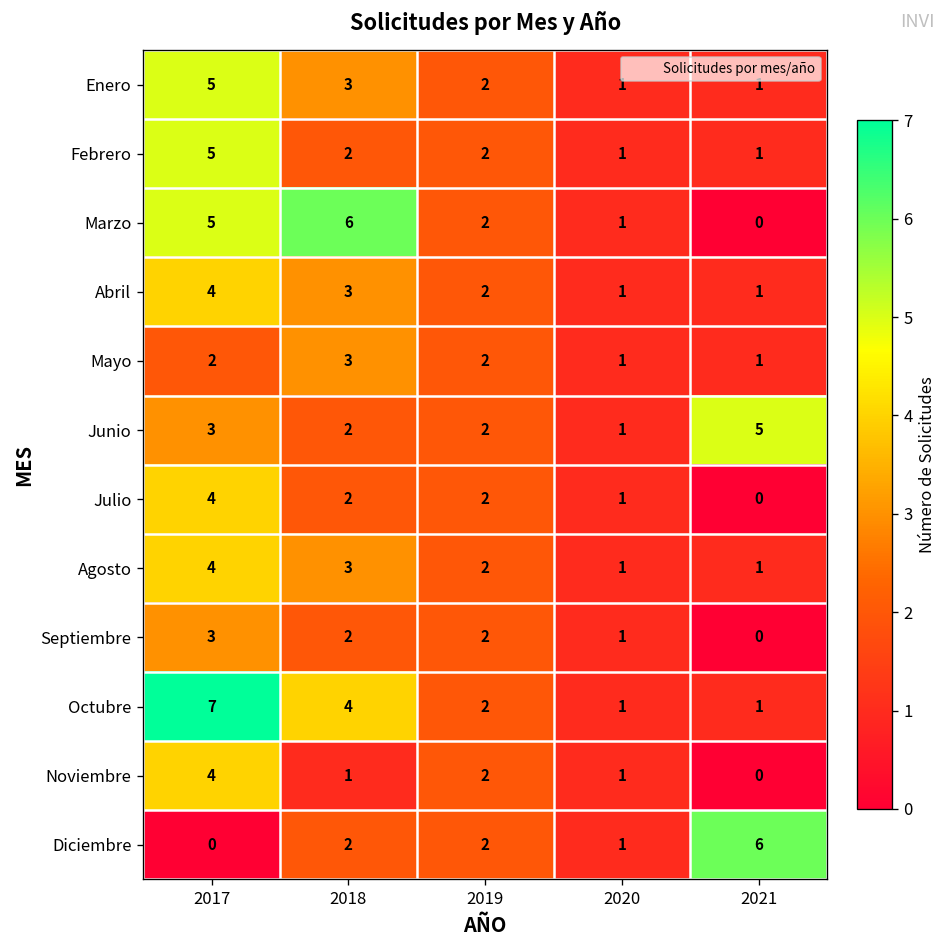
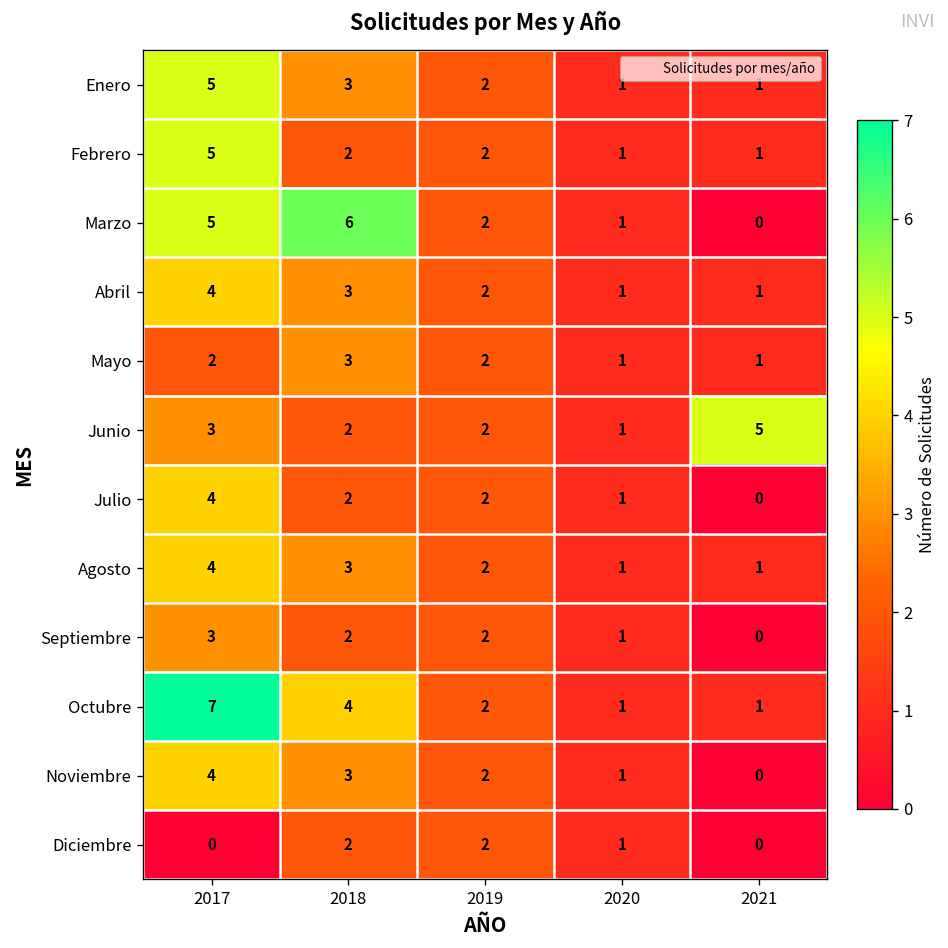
Noviembre, 2018: 1 -> 3
Diciembre, 2021: 6 -> 0
